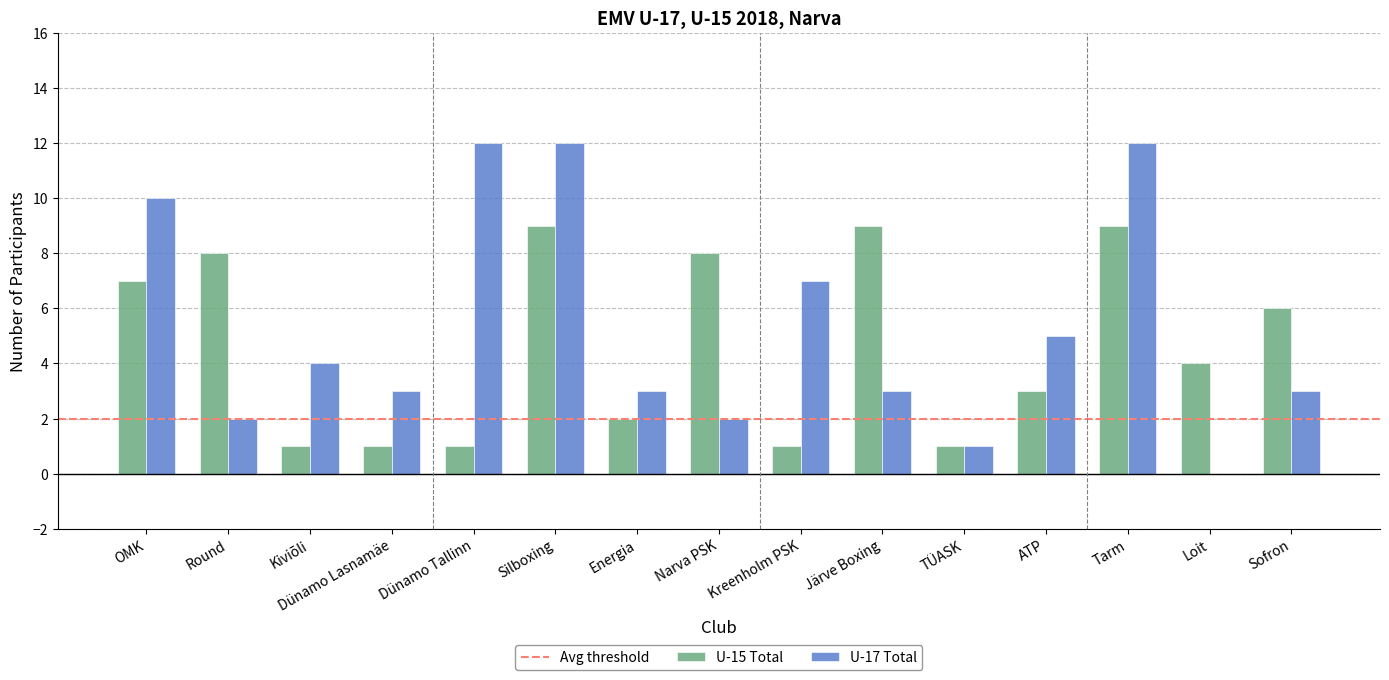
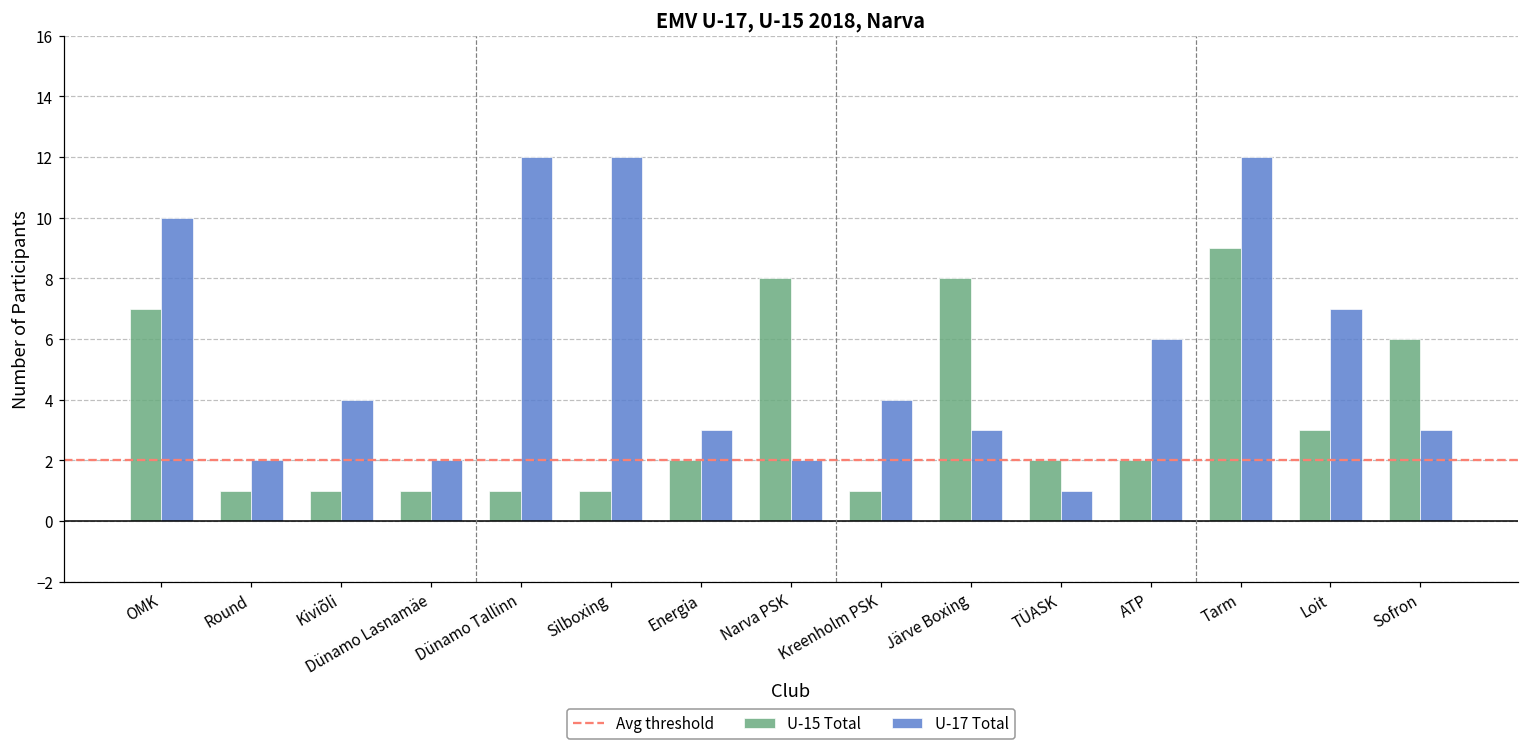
U-15 Total, Round: 8 -> 1
U-17 Total, Dünamo Lasnamäe: 3 -> 2
U-15 Total, Silboxing: 9 -> 1
U-17 Total, Kreenholm PSK: 7 -> 4
U-15 Total, Järve Boxing: 9 -> 8
U-15 Total, TÜASK: 1 -> 2
U-15 Total, ATP: 3 -> 2
U-17 Total, ATP: 5 -> 6
U-15 Total, Loit: 4 -> 3
U-17 Total, Loit: 0 -> 7
